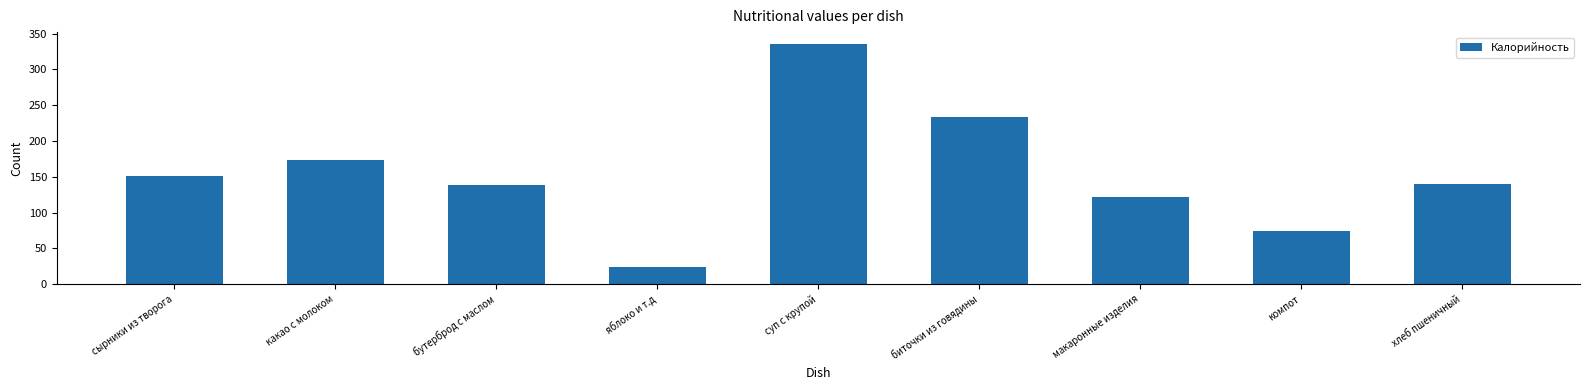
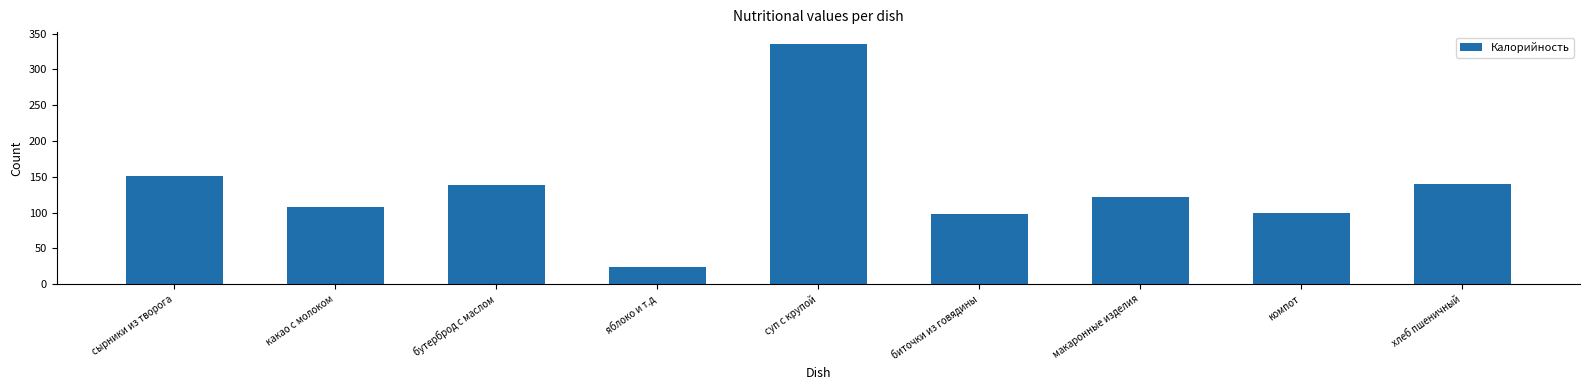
какао с молоком: 170 -> 110
биточки из говядины: 230 -> 100
компот: 70 -> 100
